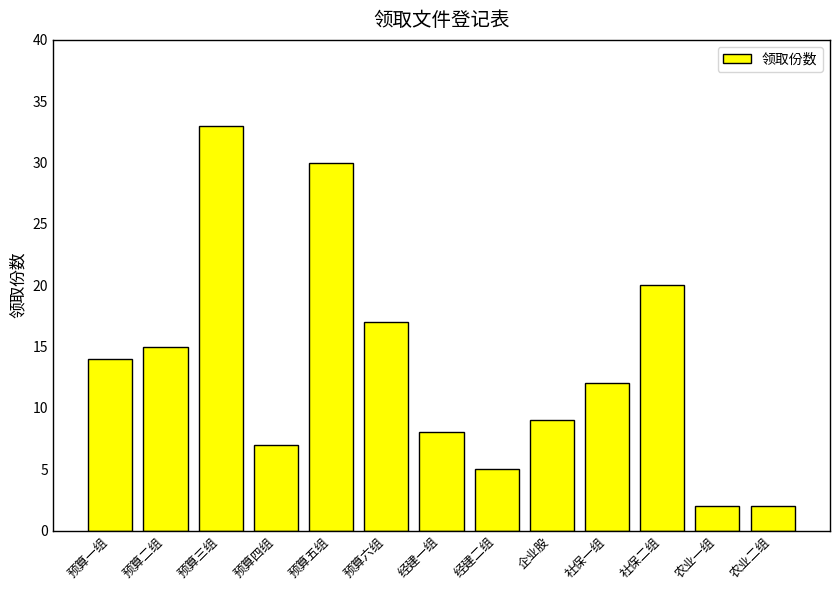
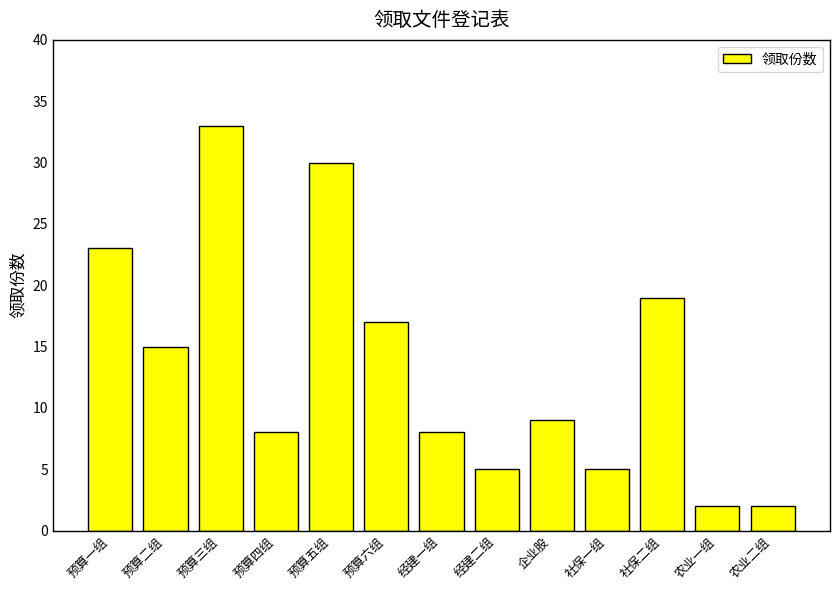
预算一组: 14 -> 23
预算四组: 7 -> 8
社保一组: 12 -> 5
社保二组: 20 -> 19
